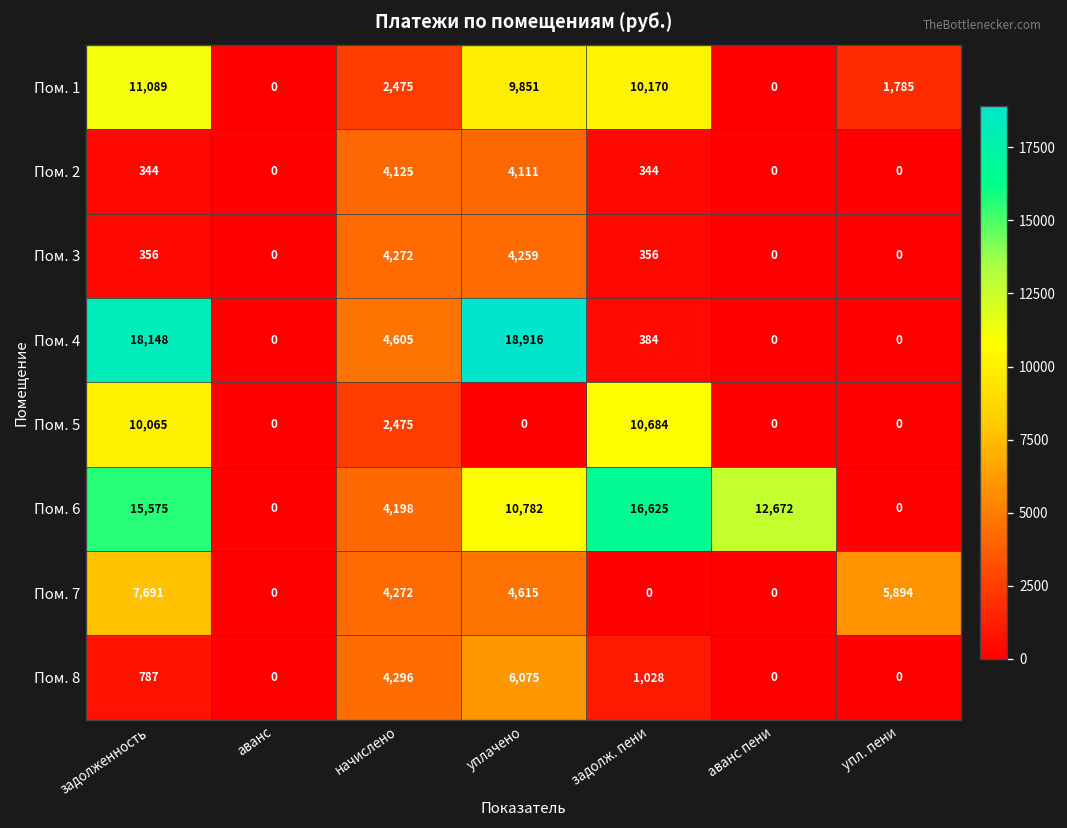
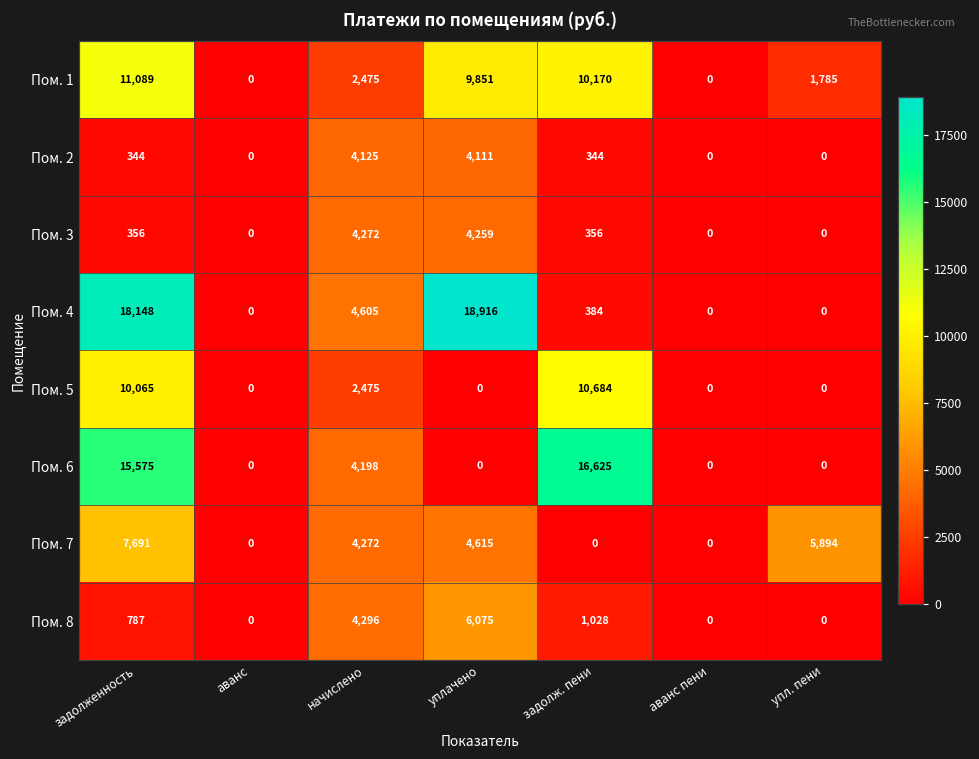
Пом. 6, уплачено: 10,782 -> 0
Пом. 6, аванс пени: 12,672 -> 0
